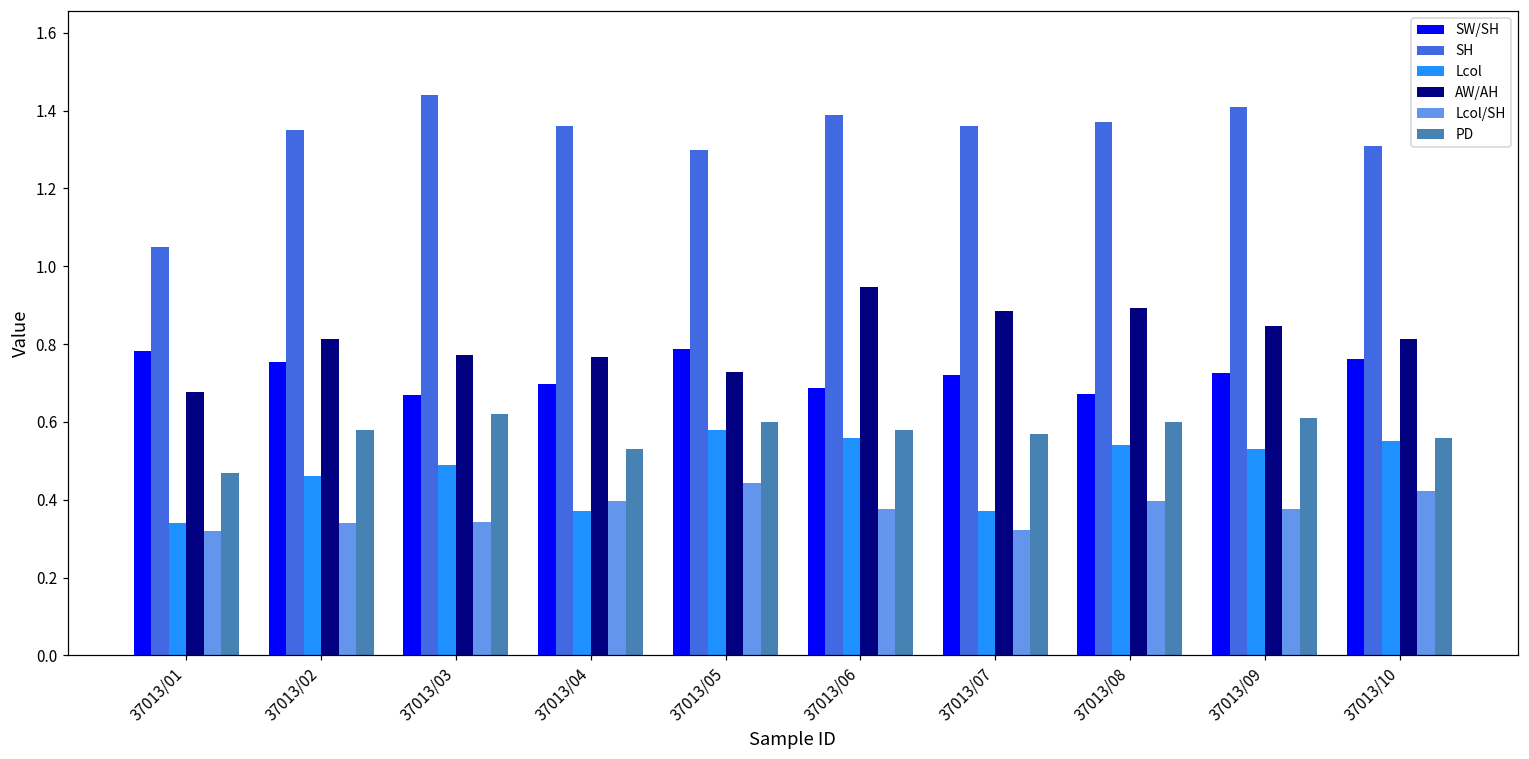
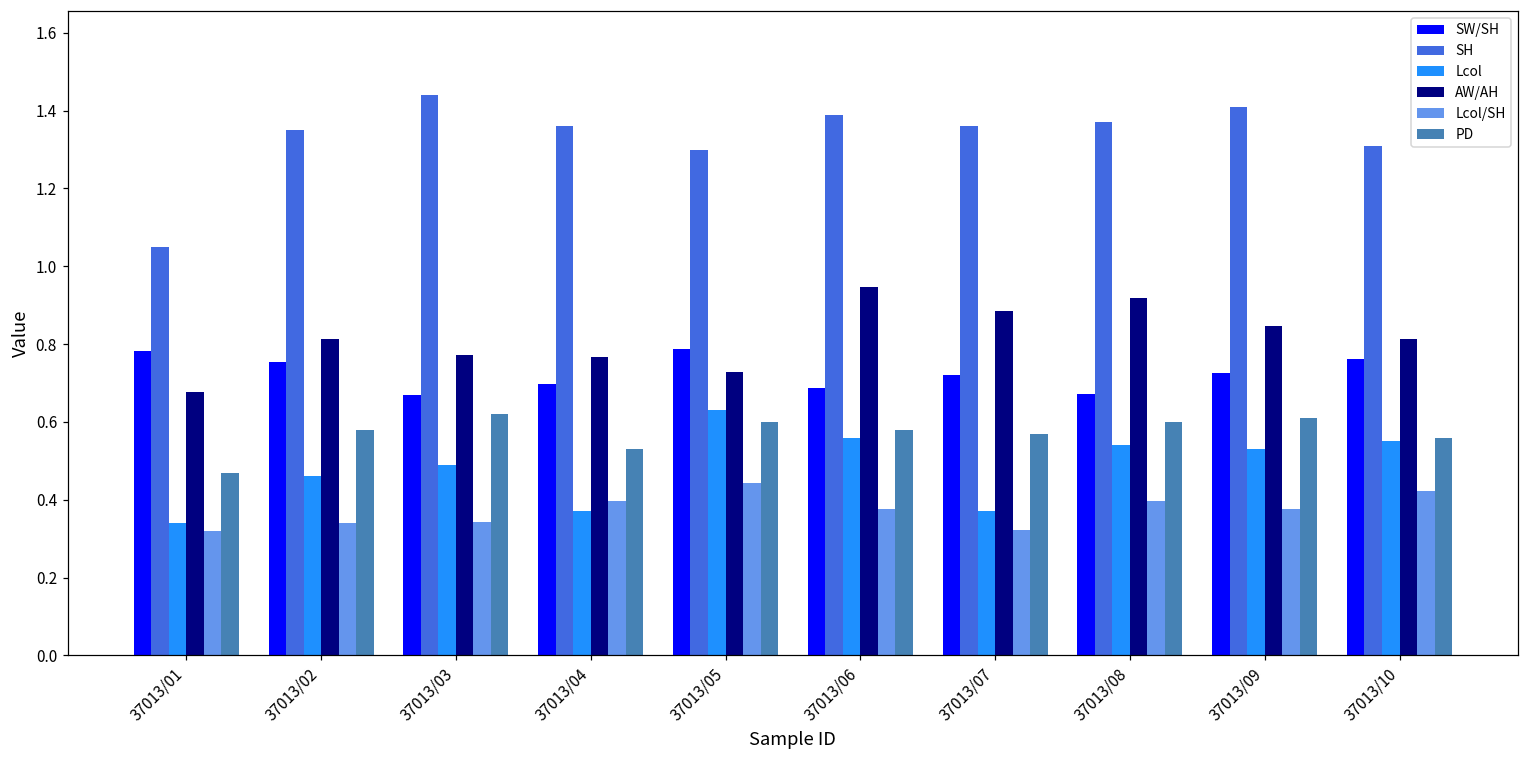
Lcol, 37013/05: 0.58 -> 0.63
AW/AH, 37013/08: 0.89 -> 0.92
